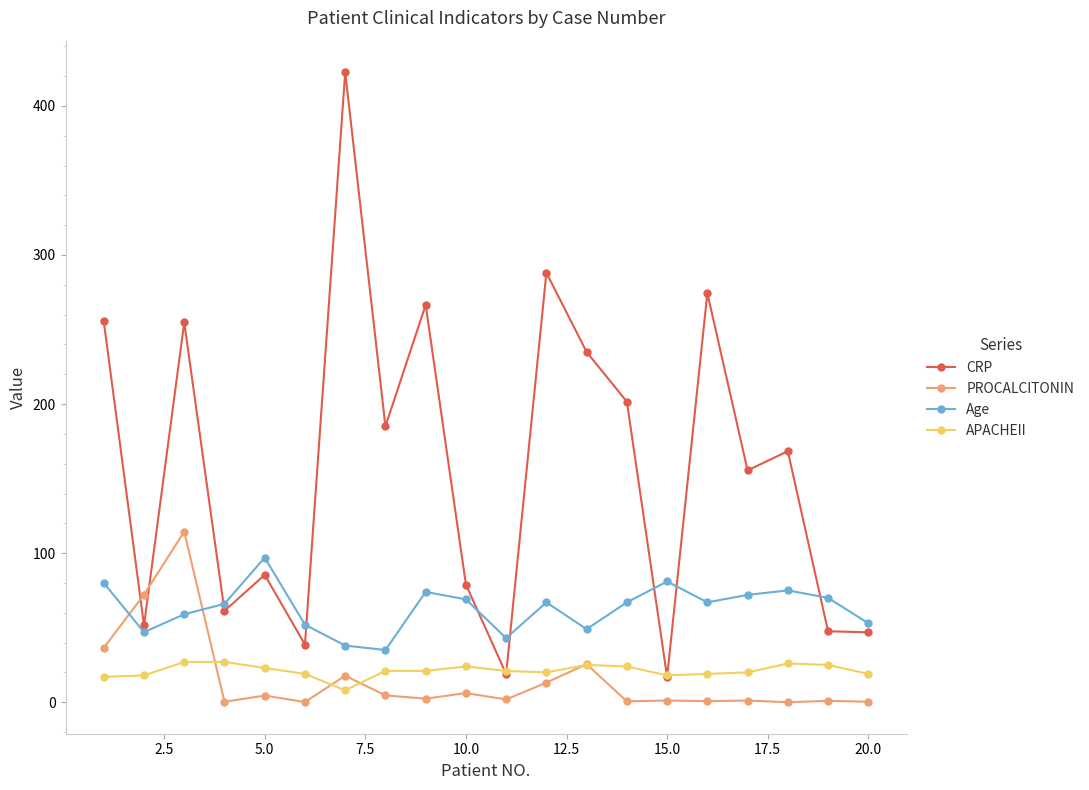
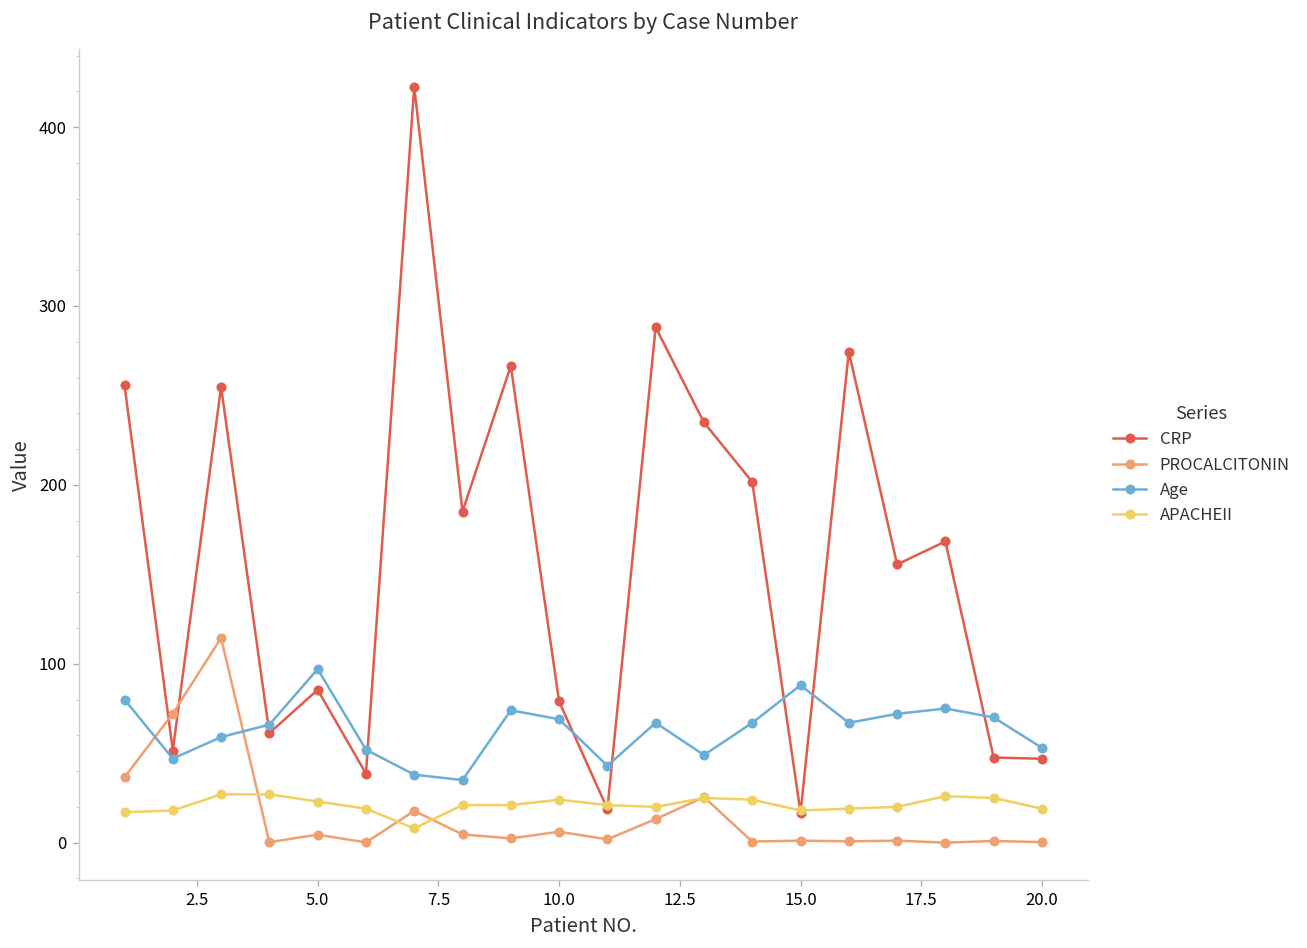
Age, 15.0: 81 -> 88
